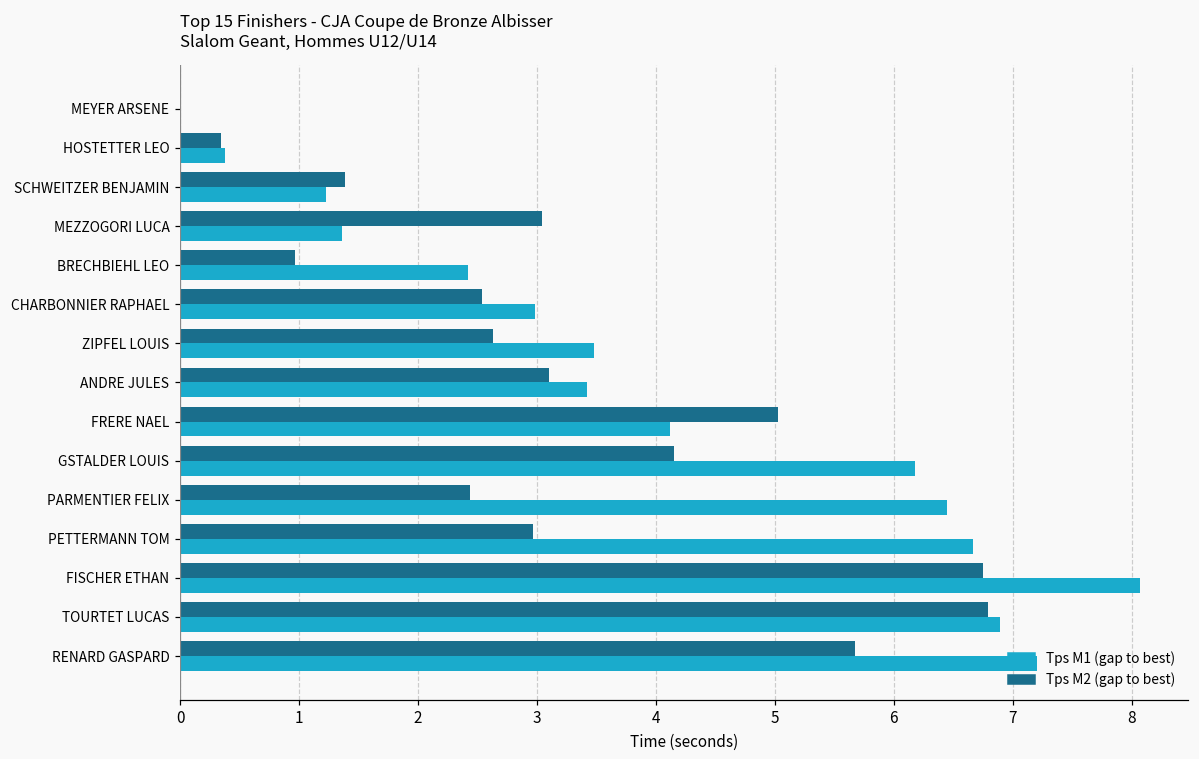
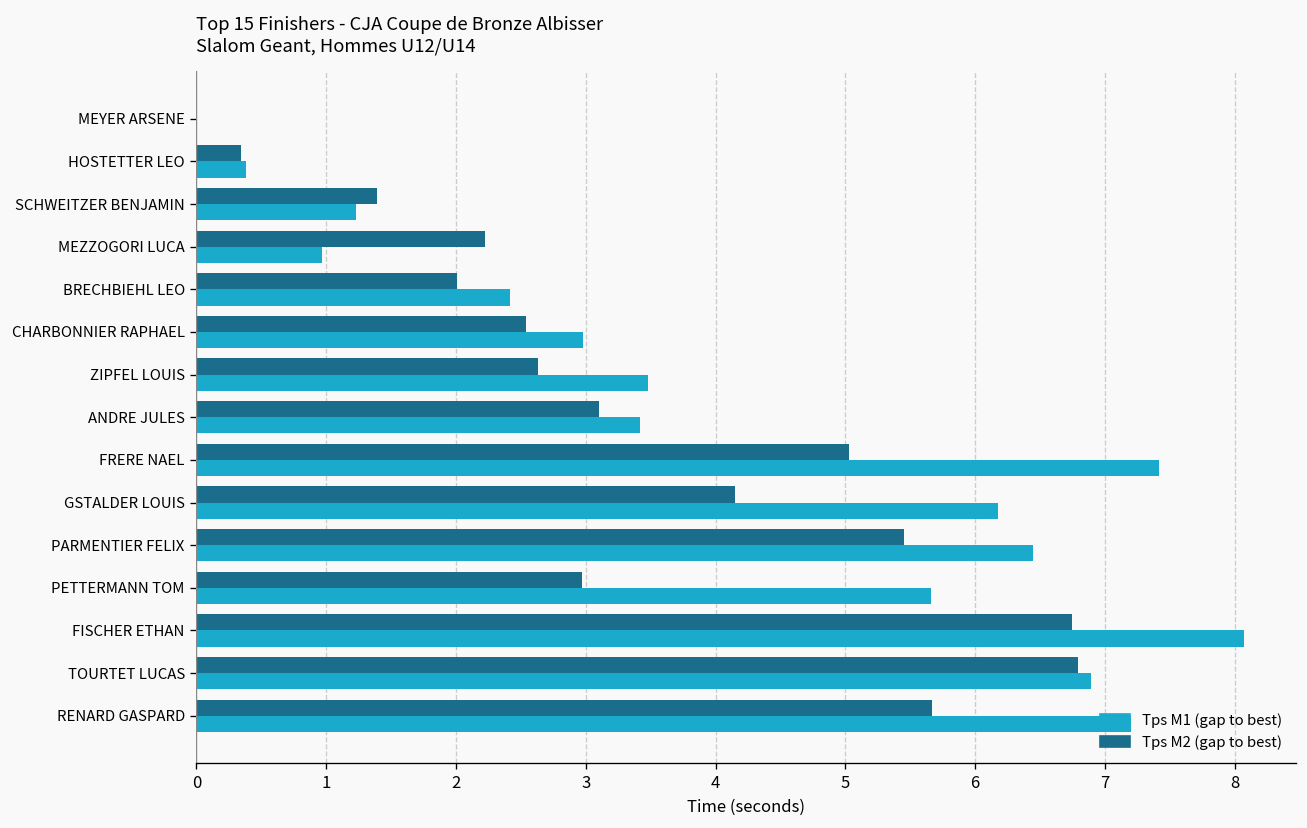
Tps M2 (gap to best), MEZZOGORI LUCA: 3.04 -> 2.22
Tps M1 (gap to best), MEZZOGORI LUCA: 1.36 -> 0.97
Tps M2 (gap to best), BRECHBIEHL LEO: 0.97 -> 2.01
Tps M1 (gap to best), FRERE NAEL: 4.12 -> 7.42
Tps M2 (gap to best), PARMENTIER FELIX: 2.44 -> 5.45
Tps M1 (gap to best), PETTERMANN TOM: 6.67 -> 5.66
